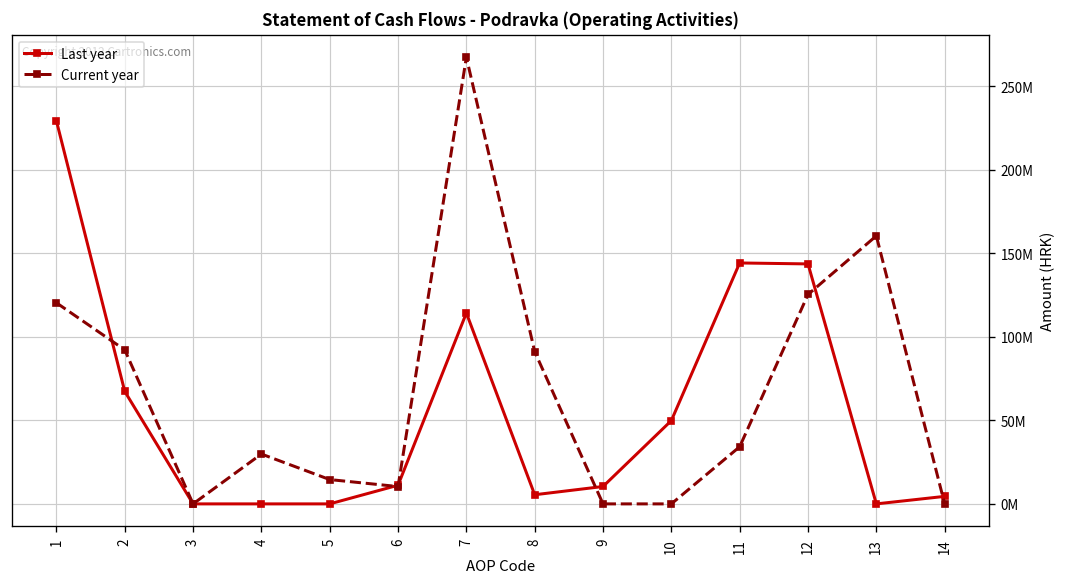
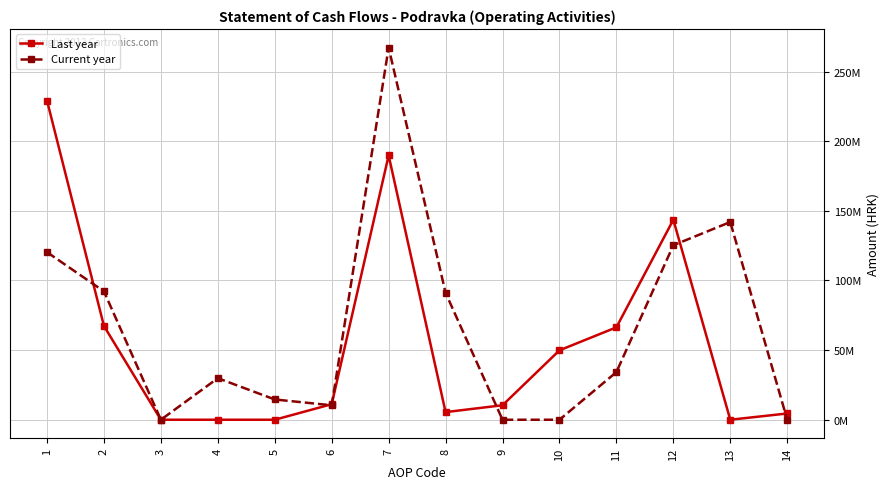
Last year, 7: 114000000 -> 190000000
Last year, 11: 144000000 -> 66000000
Current year, 13: 160000000 -> 142000000
